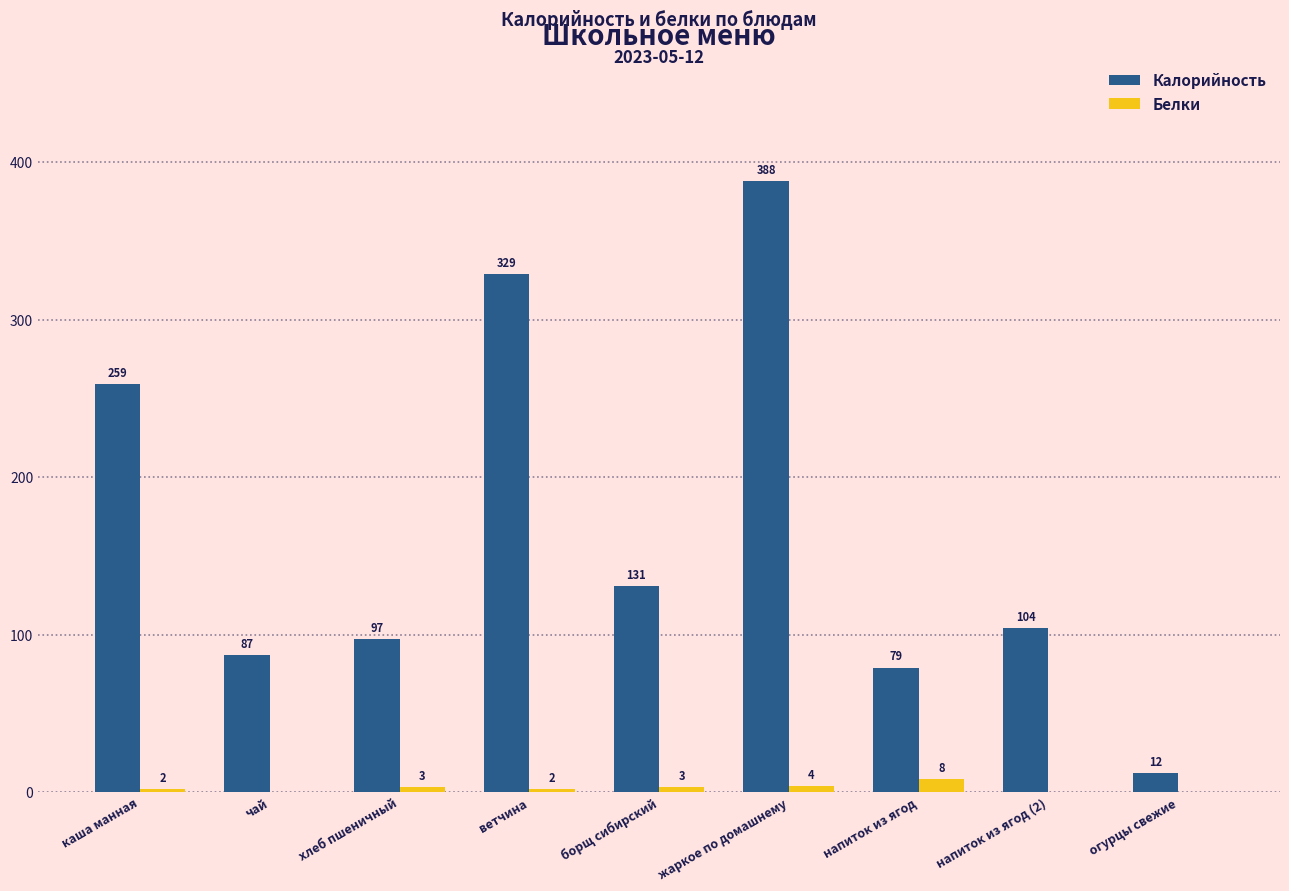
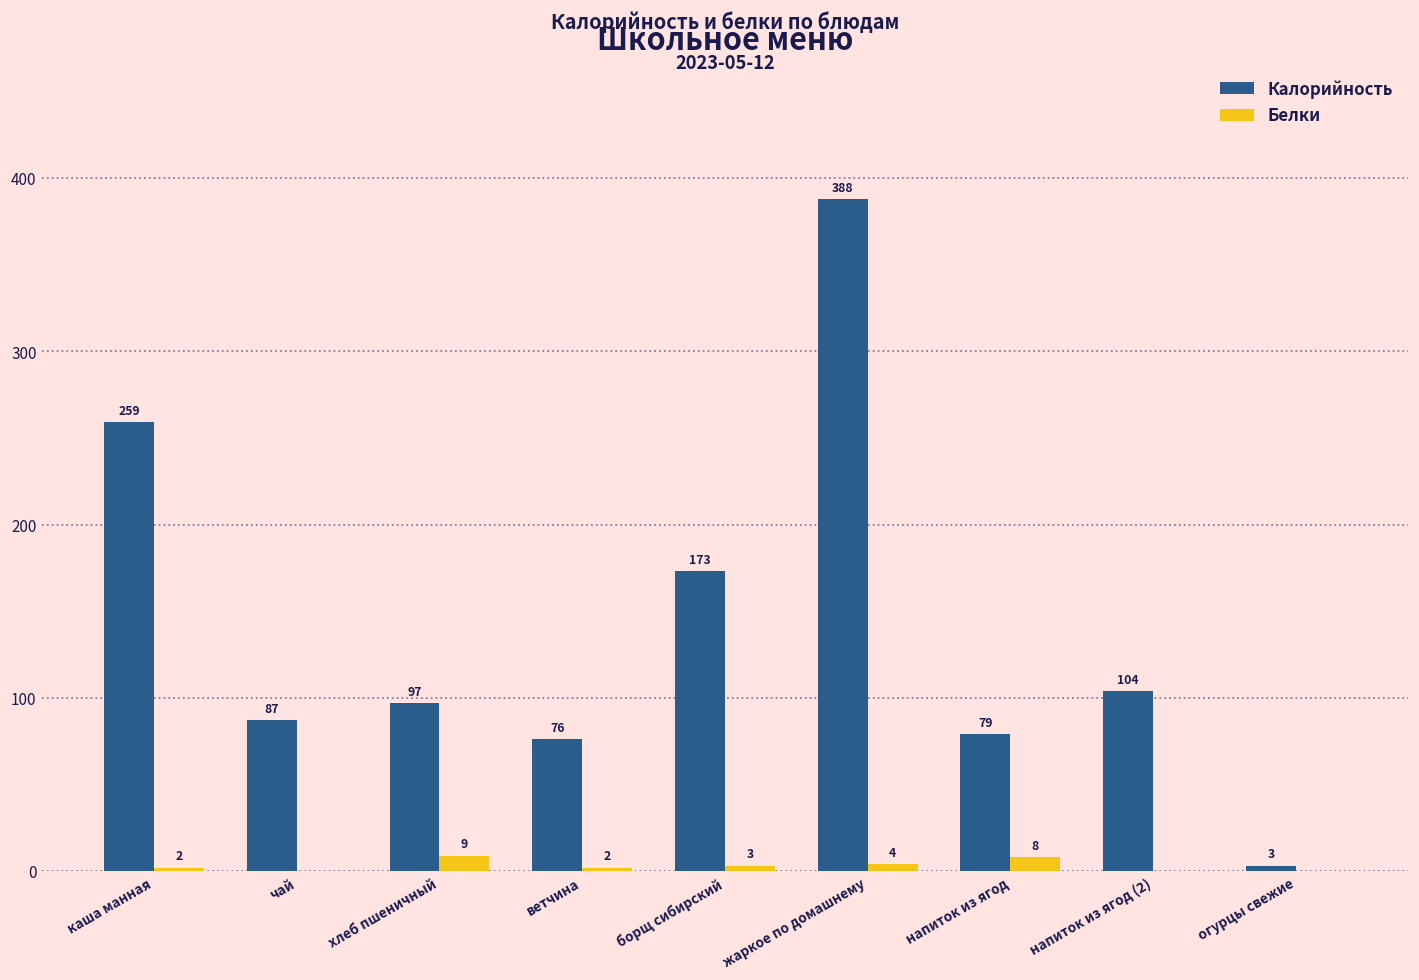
Белки, хлеб пшеничный: 3 -> 9
Калорийность, ветчина: 329 -> 76
Калорийность, борщ сибирский: 131 -> 173
Калорийность, огурцы свежие: 12 -> 3
